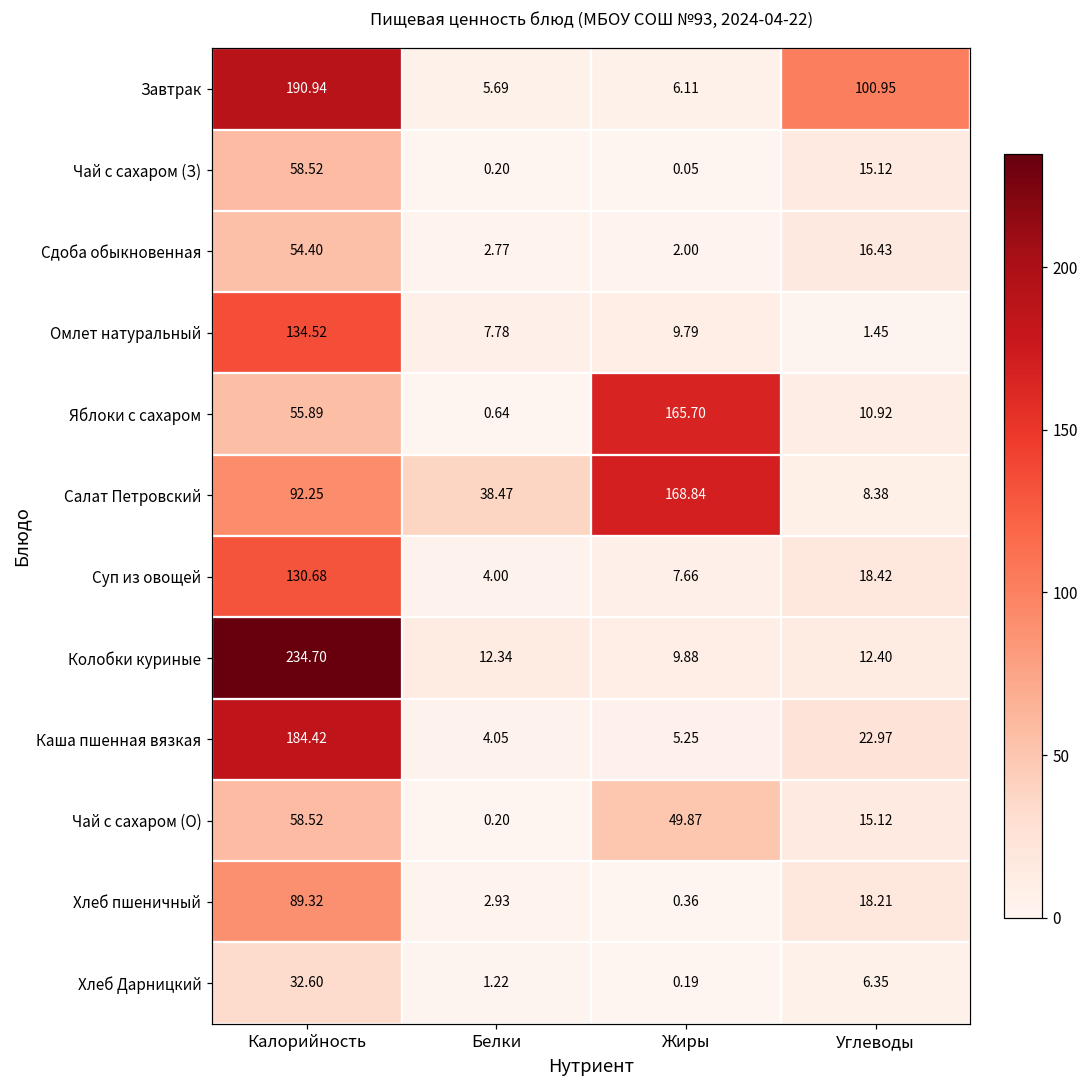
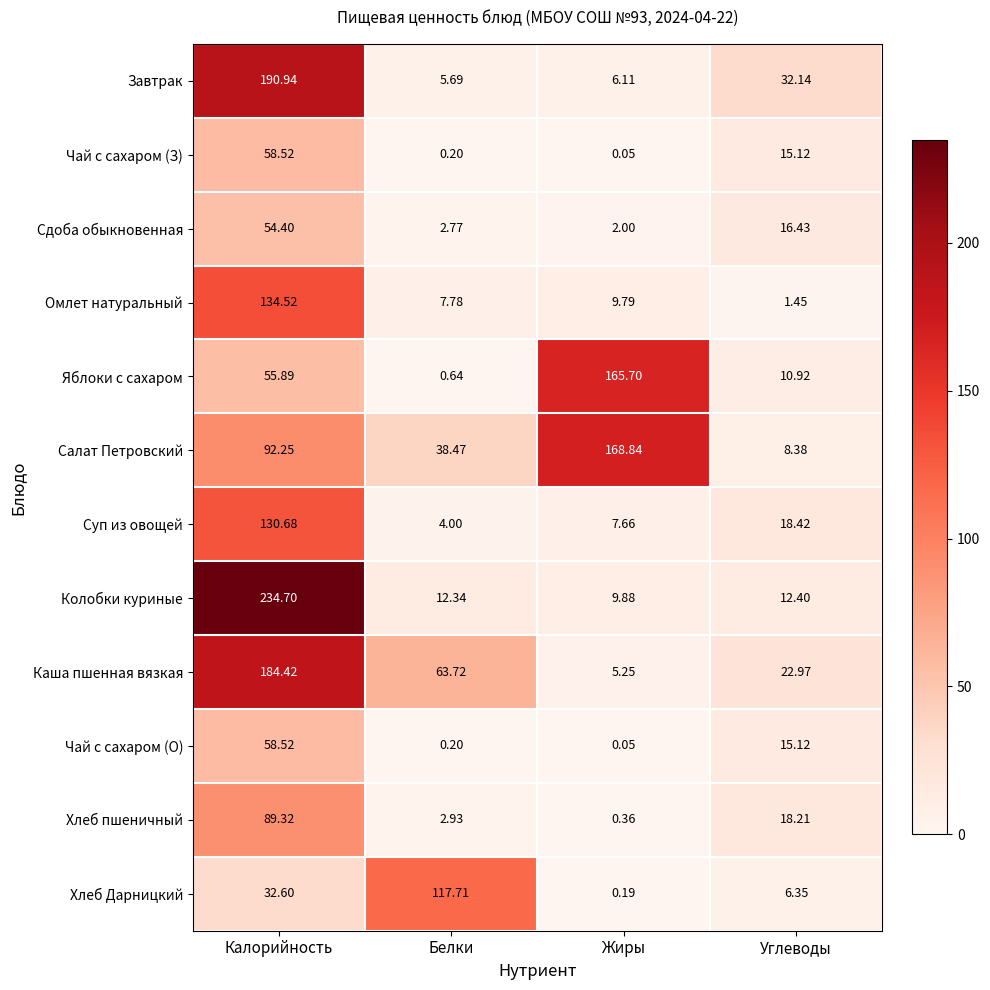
Завтрак, Углеводы: 100.95 -> 32.14
Каша пшенная вязкая, Белки: 4.05 -> 63.72
Чай с сахаром (О), Жиры: 49.87 -> 0.05
Хлеб Дарницкий, Белки: 1.22 -> 117.71
